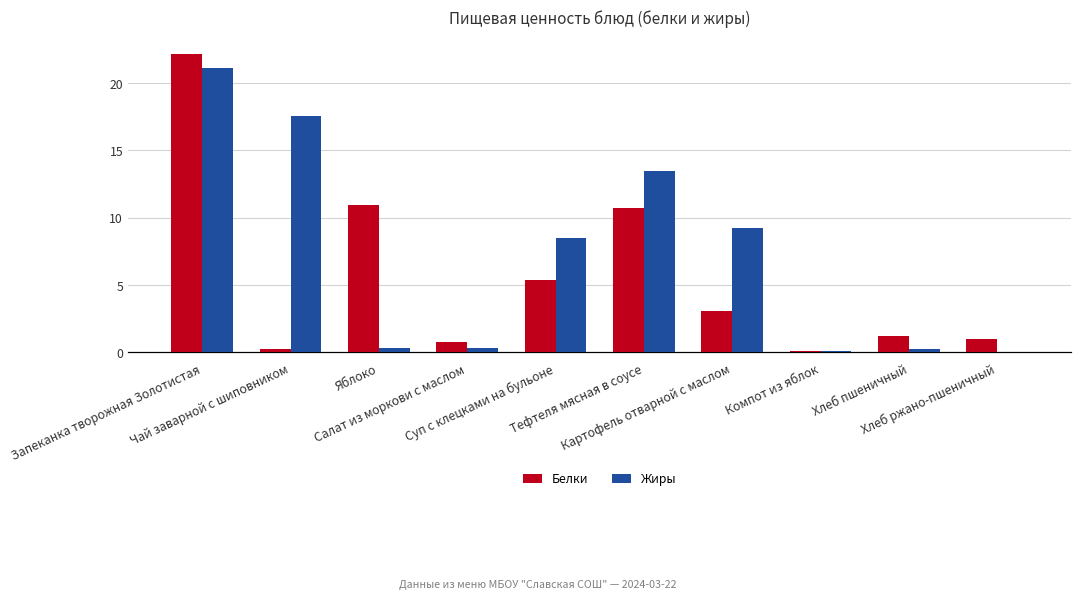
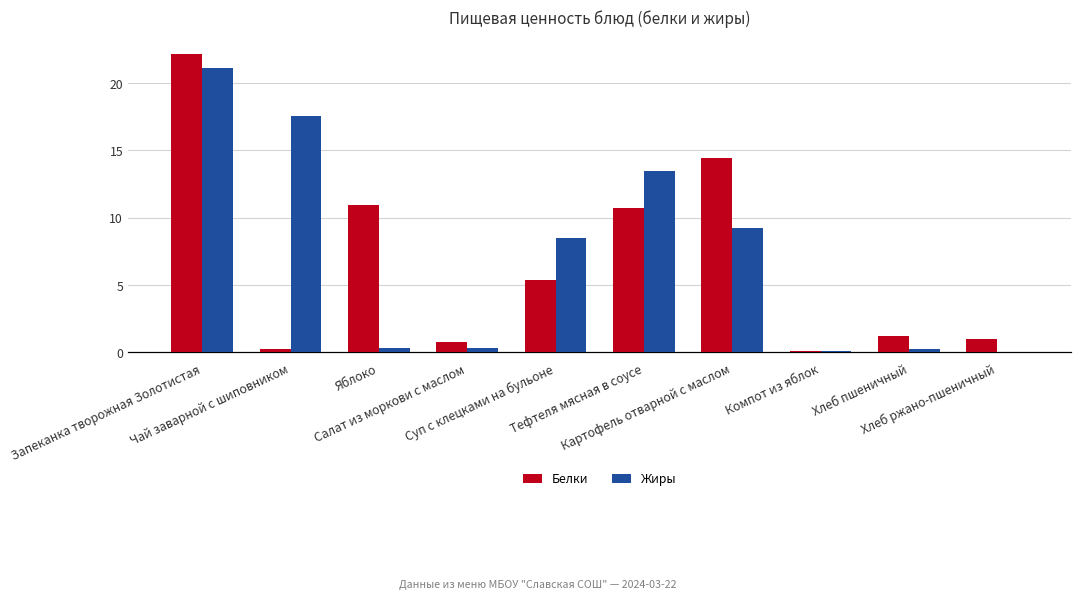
Белки, Картофель отварной с маслом: 3.1 -> 14.4
